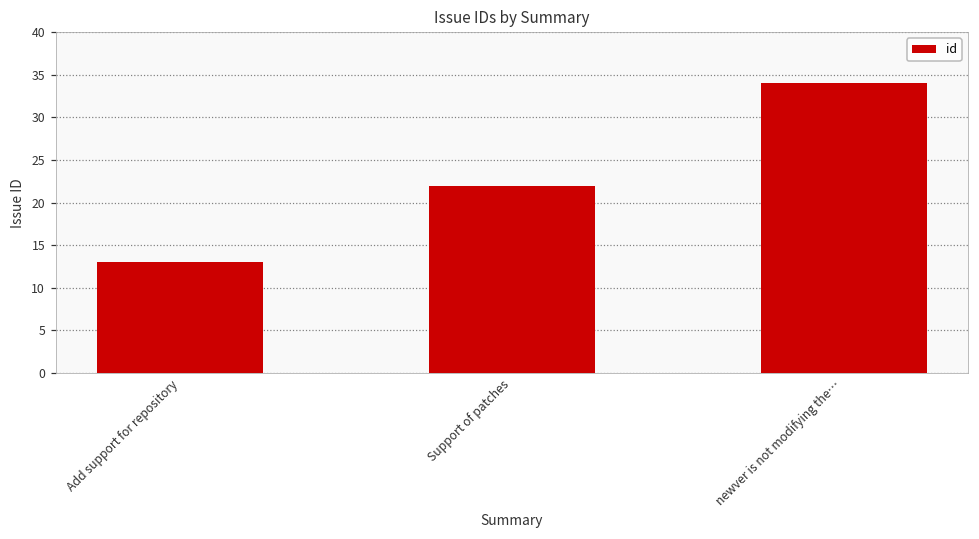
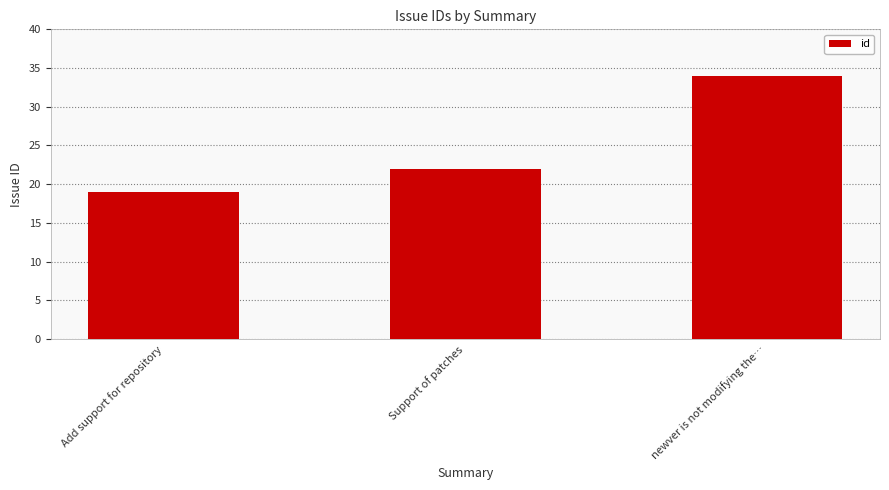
Add support for repository: 13 -> 19
